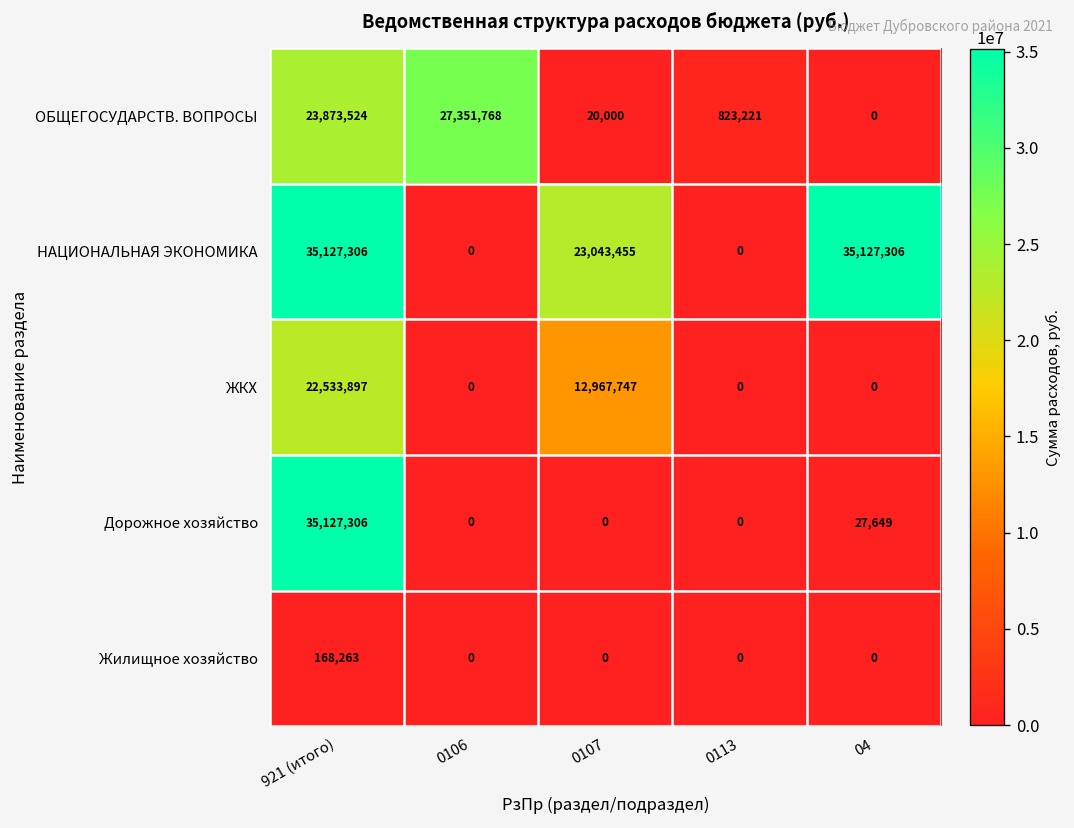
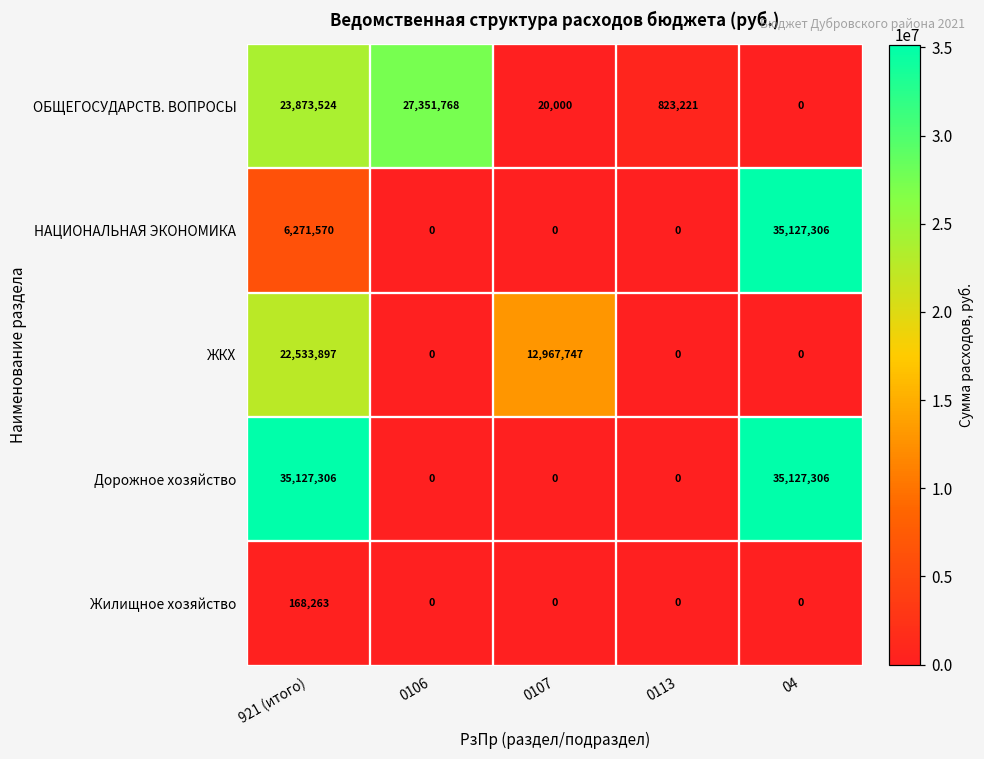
НАЦИОНАЛЬНАЯ ЭКОНОМИКА, 921 (итого): 35,127,306 -> 6,271,570
НАЦИОНАЛЬНАЯ ЭКОНОМИКА, 0107: 23,043,455 -> 0
Дорожное хозяйство, 04: 27,649 -> 35,127,306
